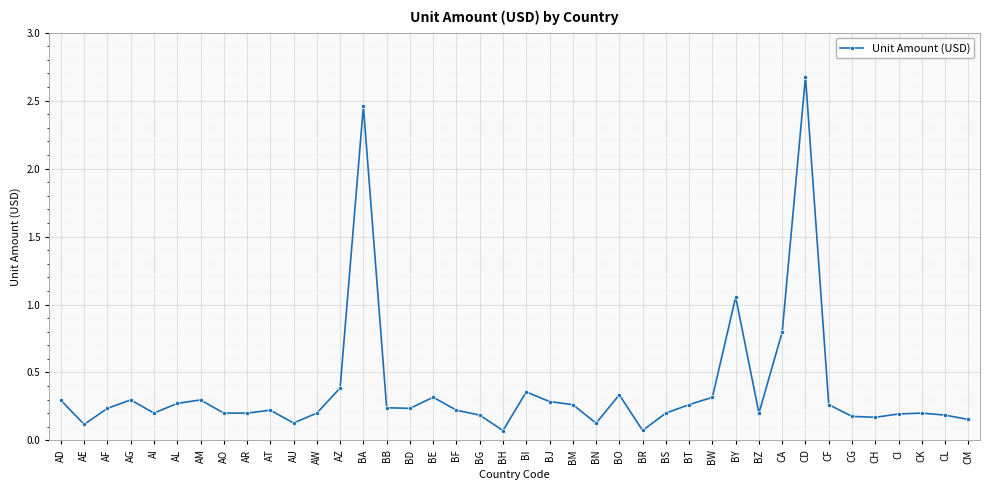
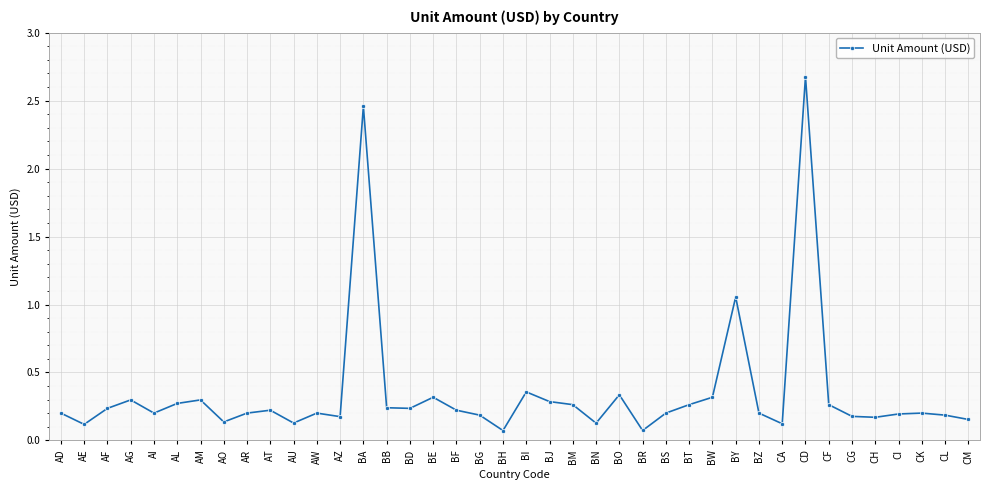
AD: 0.30 -> 0.20
AO: 0.20 -> 0.14
AZ: 0.39 -> 0.17
CA: 0.80 -> 0.12
